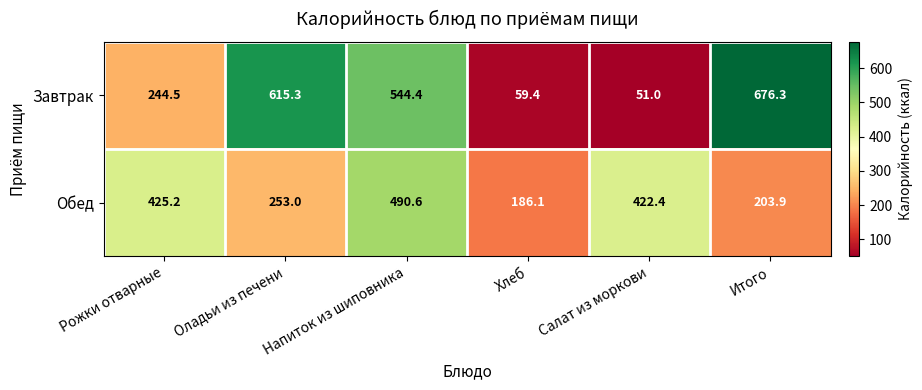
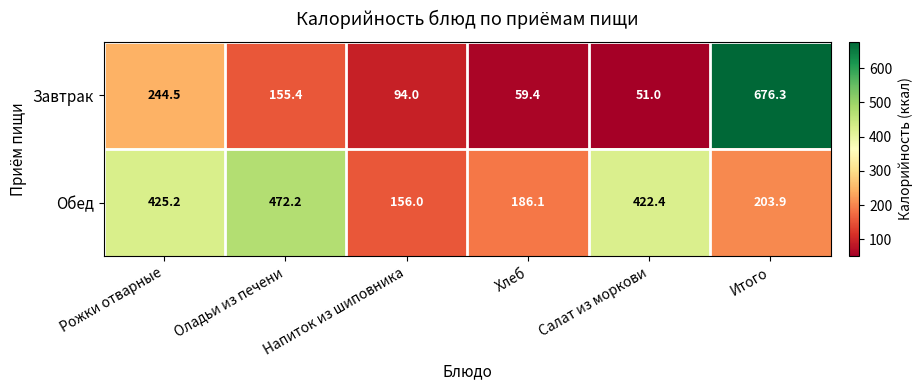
Завтрак, Оладьи из печени: 615.3 -> 155.4
Завтрак, Напиток из шиповника: 544.4 -> 94.0
Обед, Оладьи из печени: 253.0 -> 472.2
Обед, Напиток из шиповника: 490.6 -> 156.0
